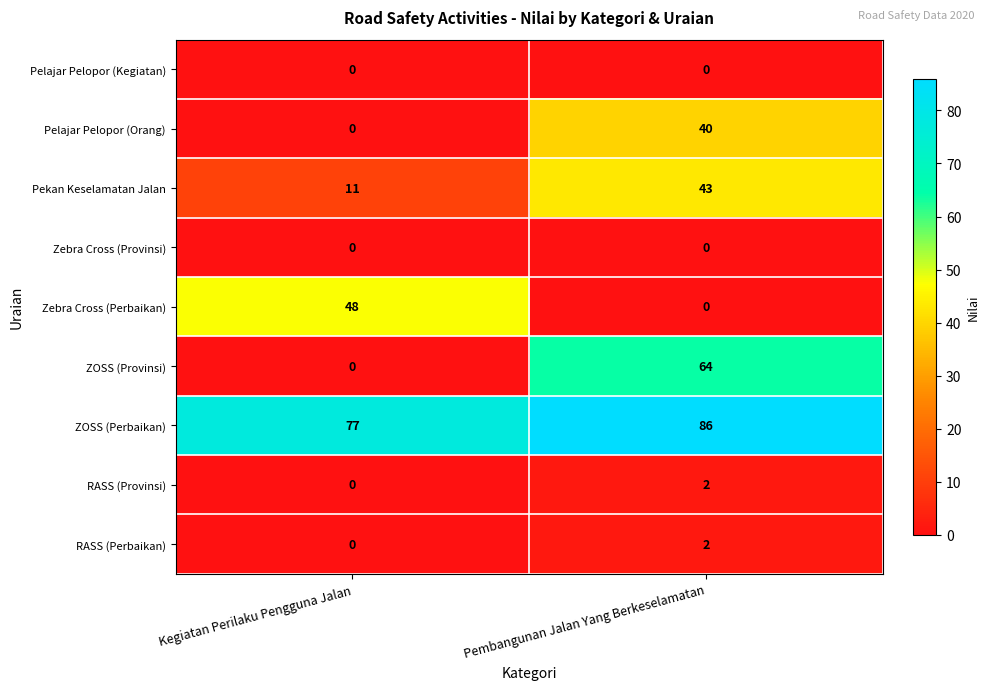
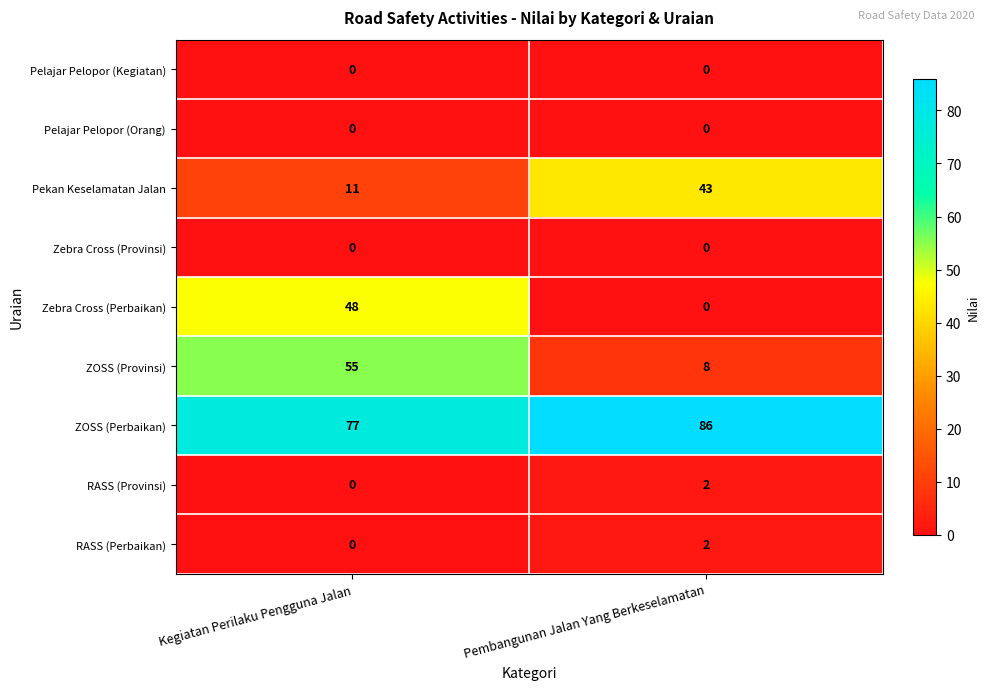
Pelajar Pelopor (Orang), Pembangunan Jalan Yang Berkeselamatan: 40 -> 0
ZOSS (Provinsi), Kegiatan Perilaku Pengguna Jalan: 0 -> 55
ZOSS (Provinsi), Pembangunan Jalan Yang Berkeselamatan: 64 -> 8
